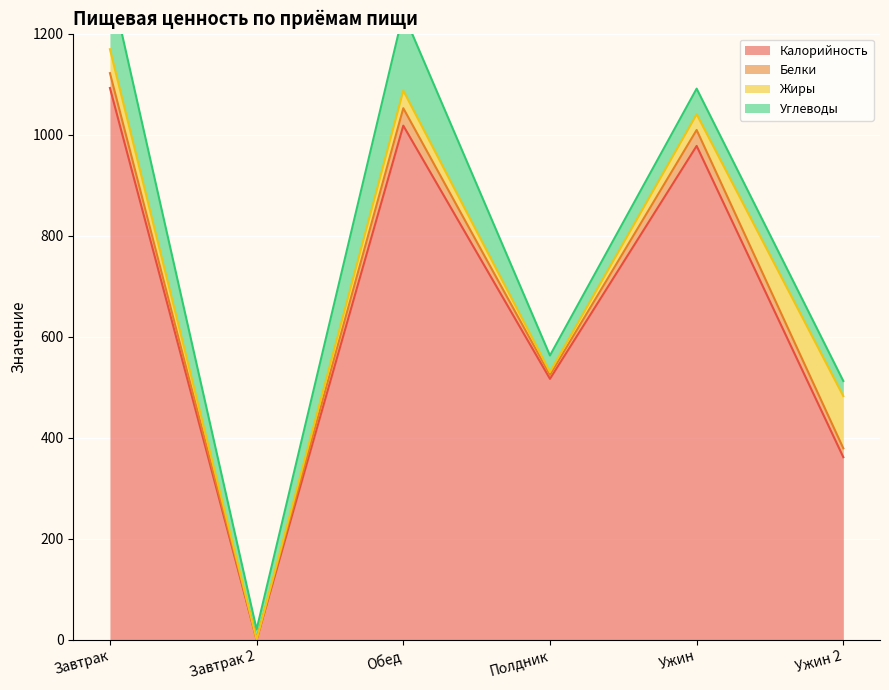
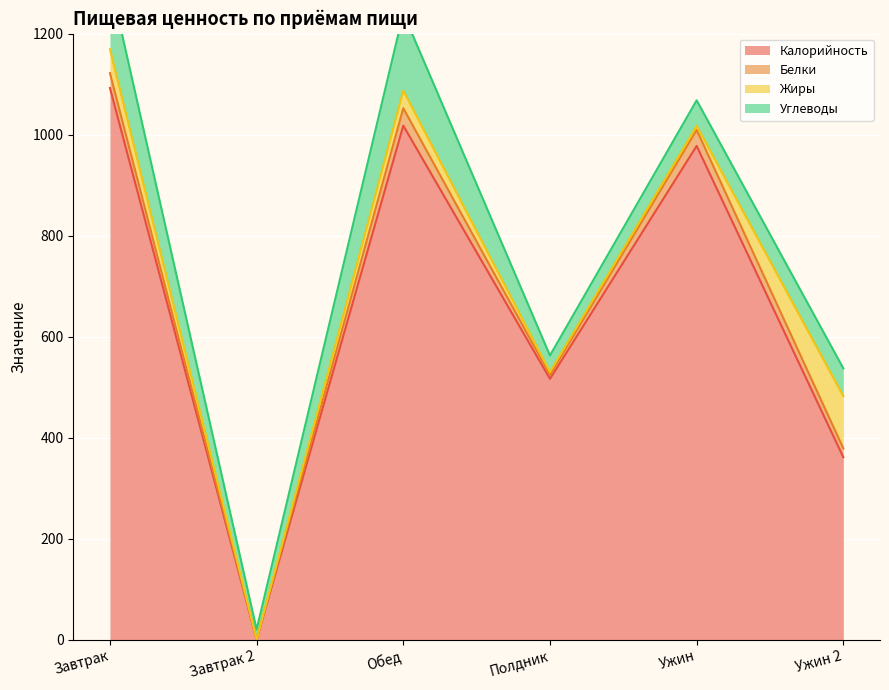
Жиры, Ужин: 30 -> 10
Углеводы, Ужин 2: 30 -> 60
